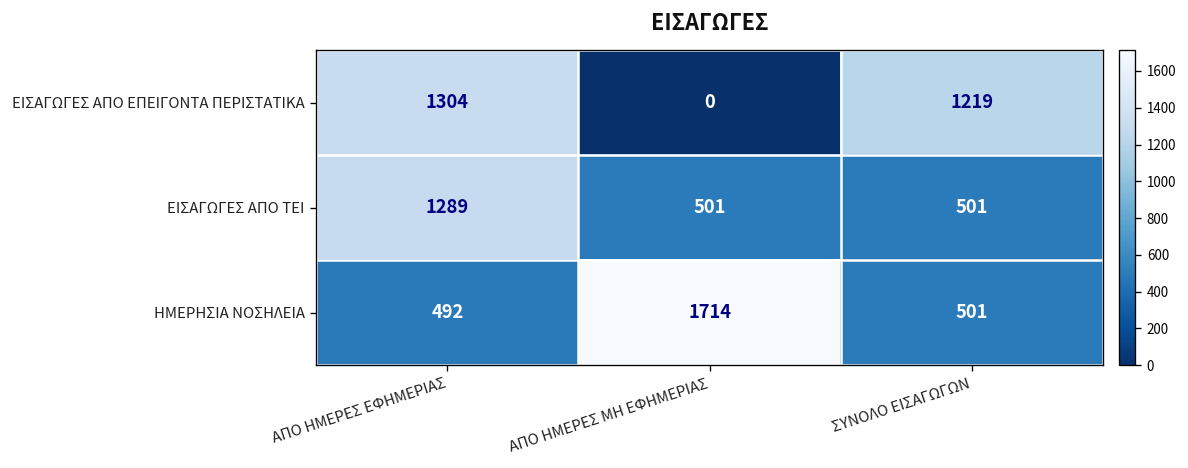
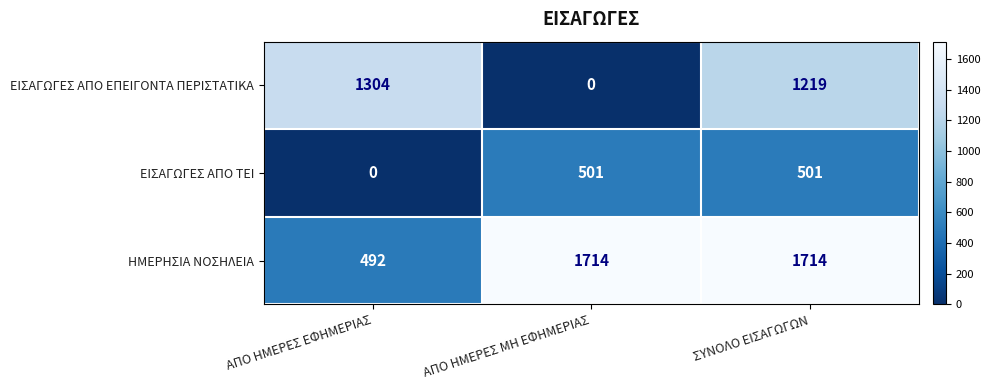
ΕΙΣΑΓΩΓΕΣ ΑΠΟ ΤΕΙ, ΑΠΟ ΗΜΕΡΕΣ ΕΦΗΜΕΡΙΑΣ: 1289 -> 0
ΗΜΕΡΗΣΙΑ ΝΟΣΗΛΕΙΑ, ΣΥΝΟΛΟ ΕΙΣΑΓΩΓΩΝ: 501 -> 1714
